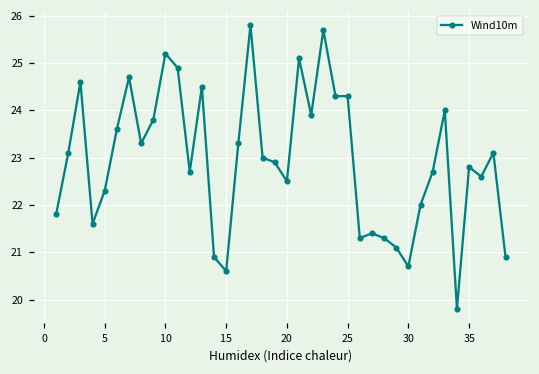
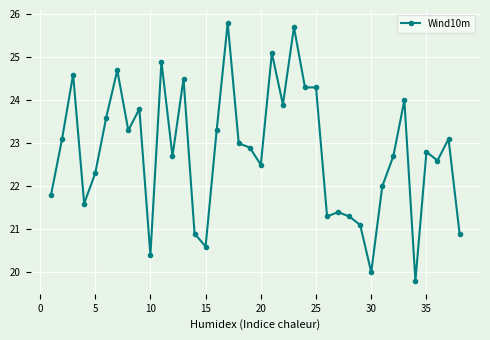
10: 25.2 -> 20.4
30: 20.7 -> 20.0
